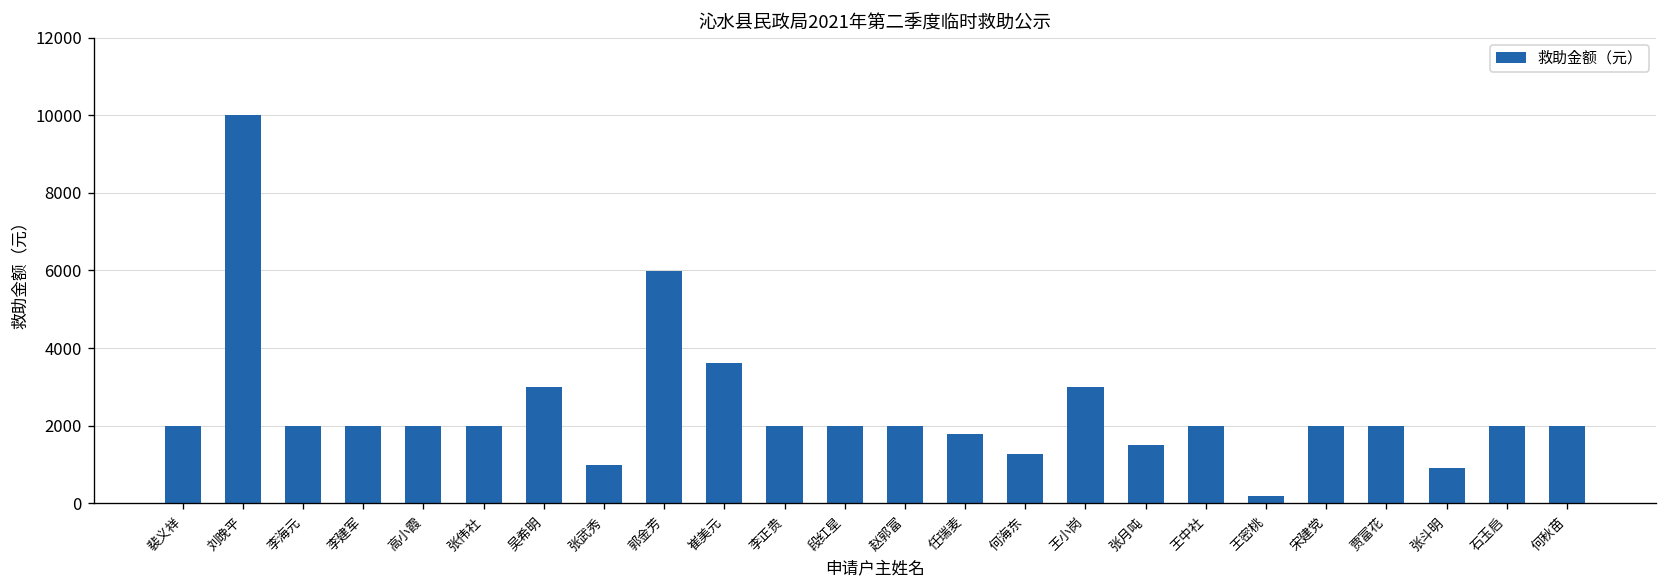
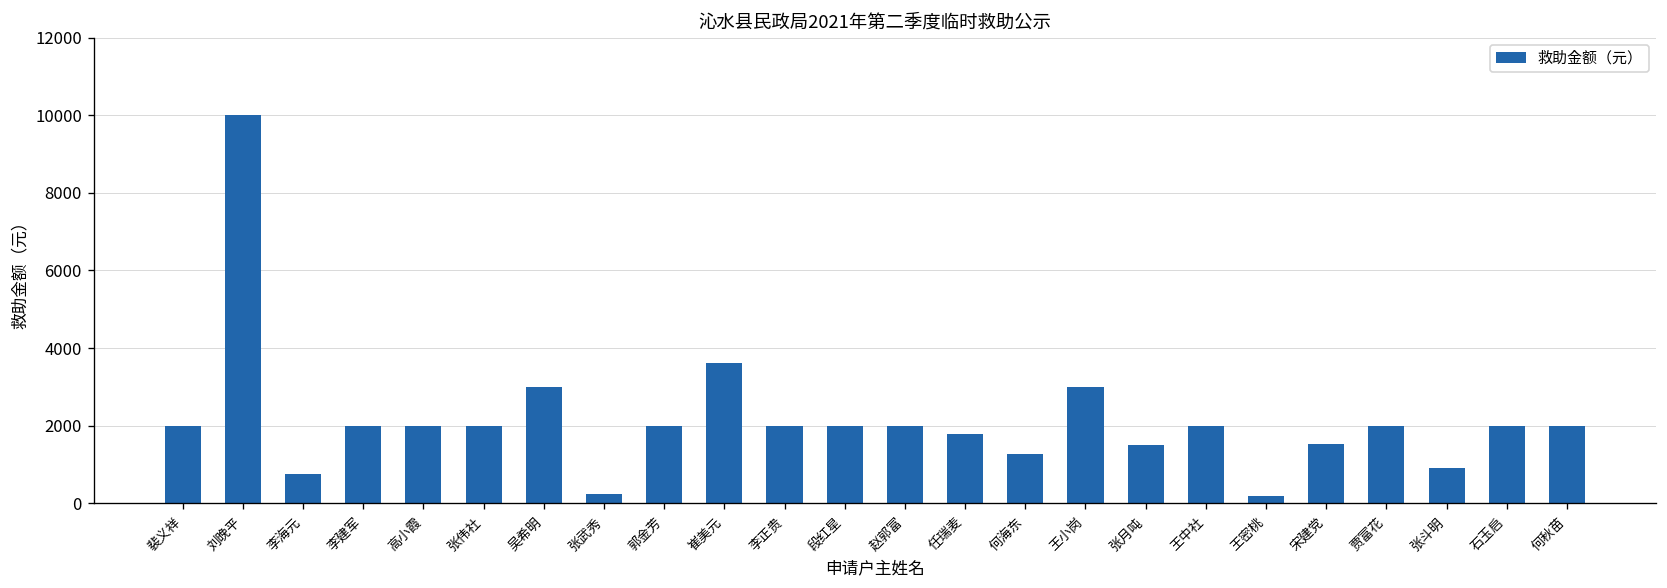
李海元: 2000 -> 800
张武秀: 1000 -> 300
郭金芳: 6000 -> 2000
宋建党: 2000 -> 1500
